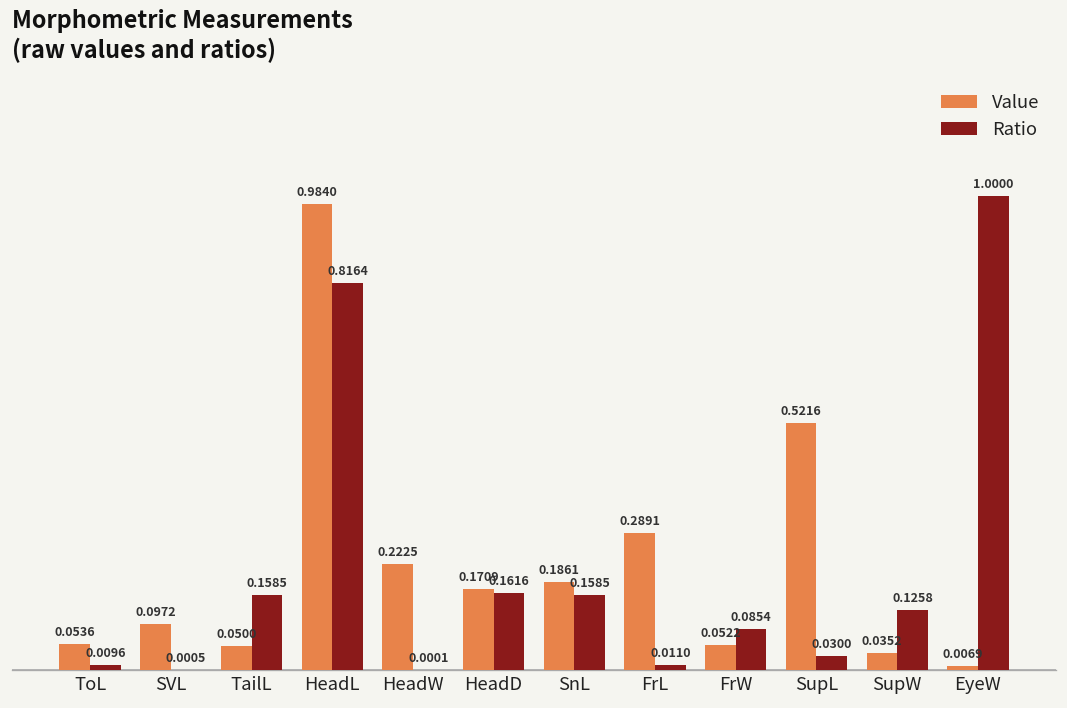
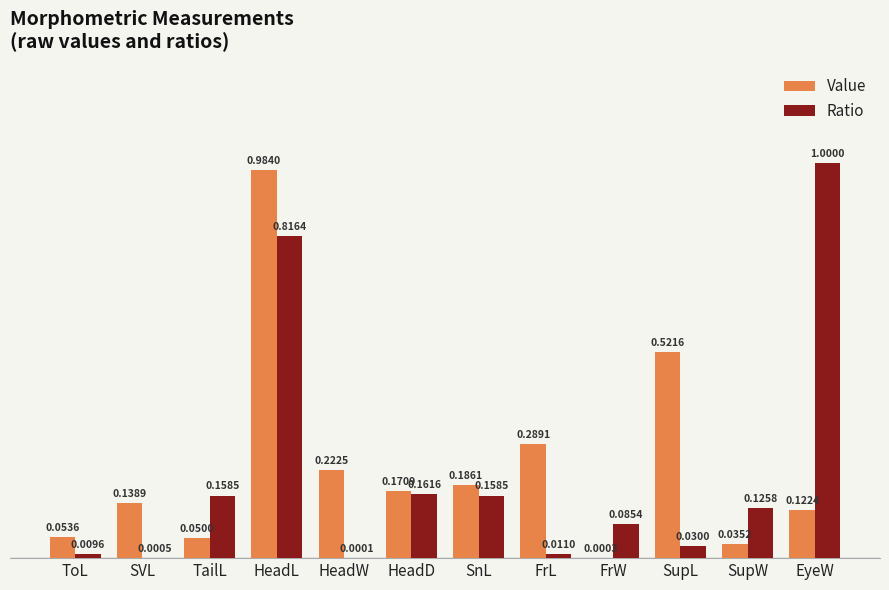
Value, SVL: 0.0972 -> 0.1389
Value, FrW: 0.0522 -> 0.0003
Value, EyeW: 0.0069 -> 0.1224
